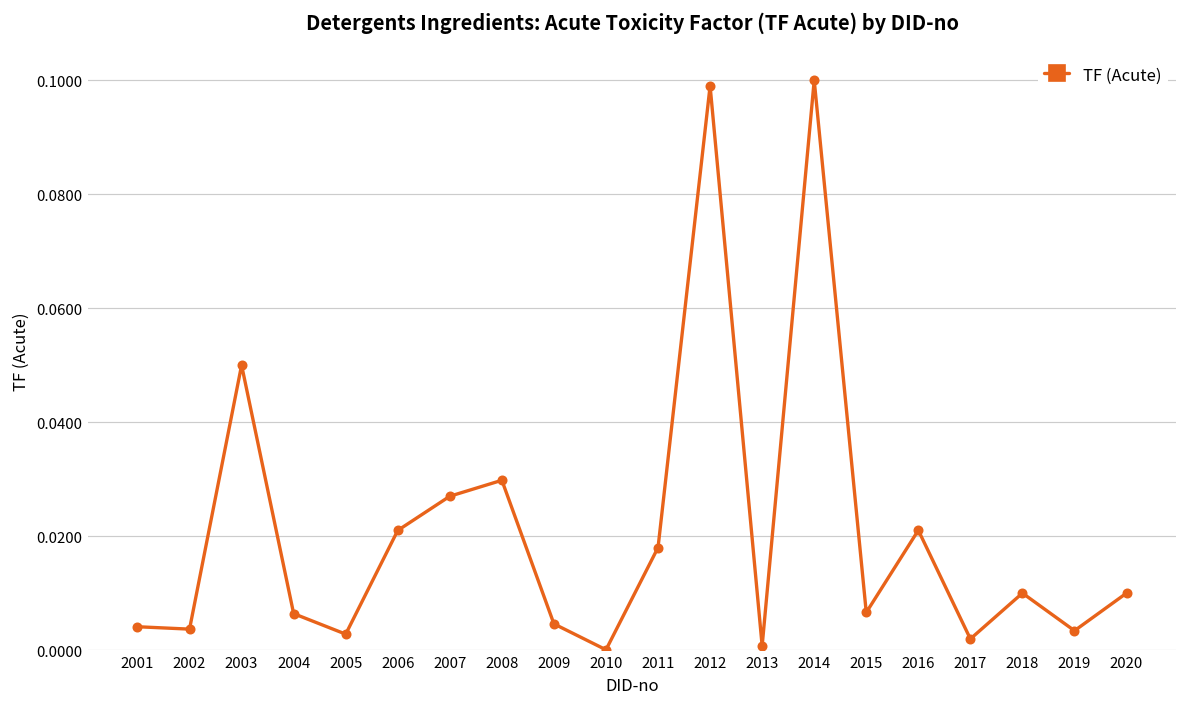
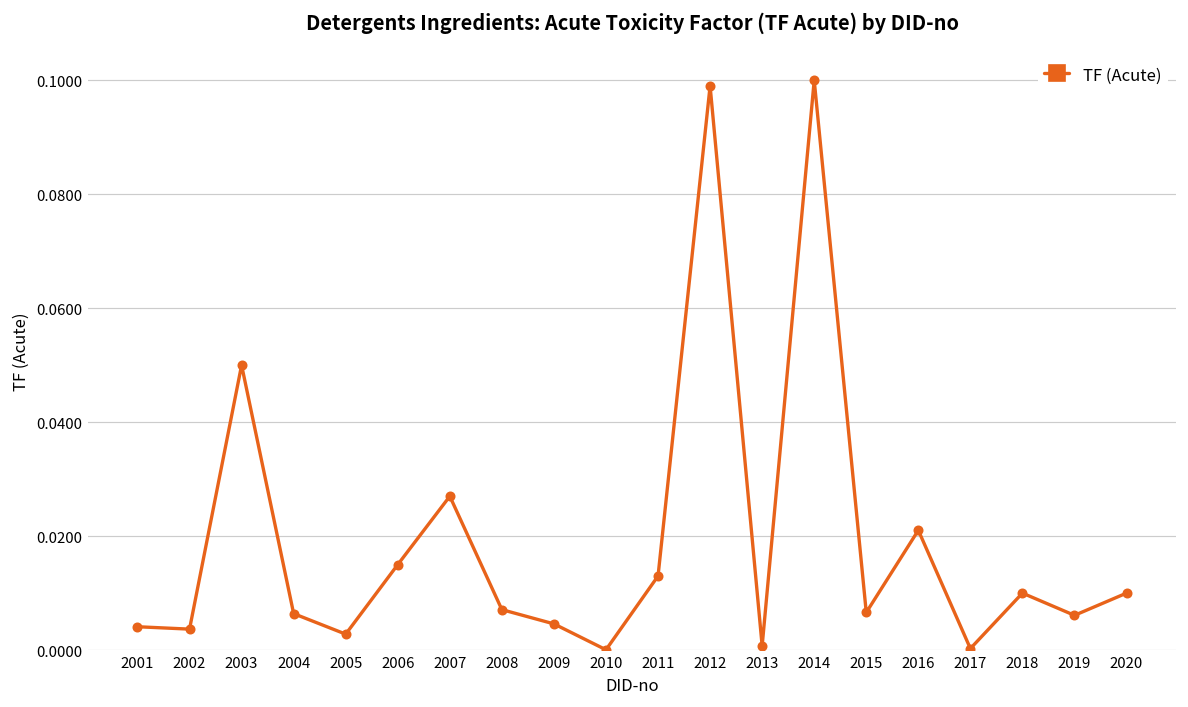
2006: 0.021 -> 0.015
2008: 0.030 -> 0.007
2011: 0.018 -> 0.013
2017: 0.002 -> 0.000
2019: 0.003 -> 0.006
